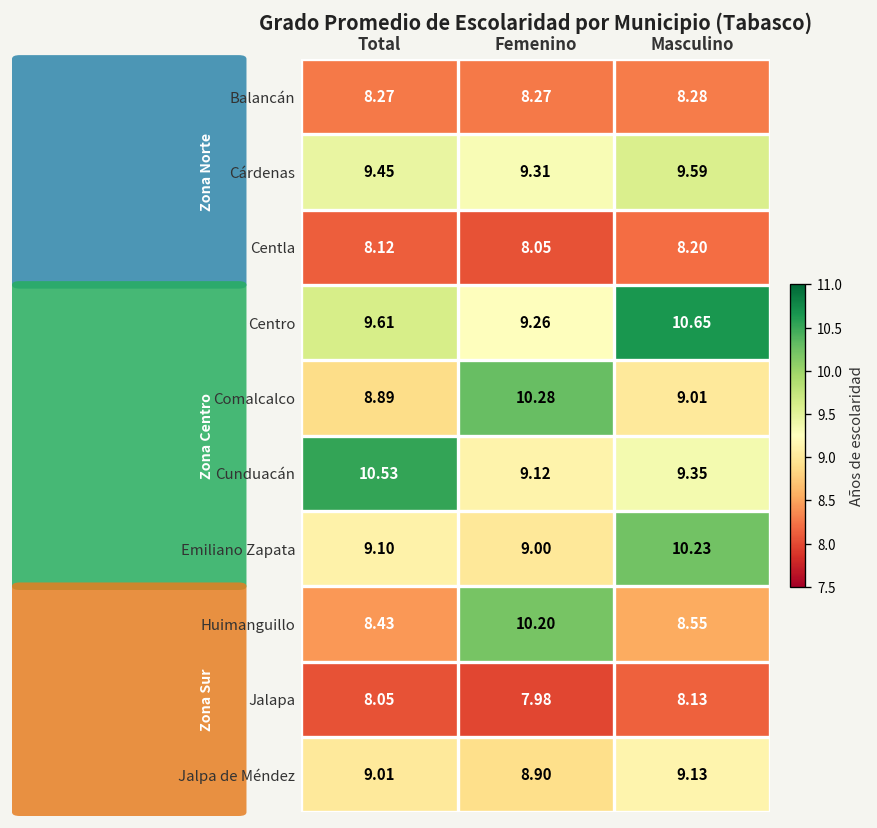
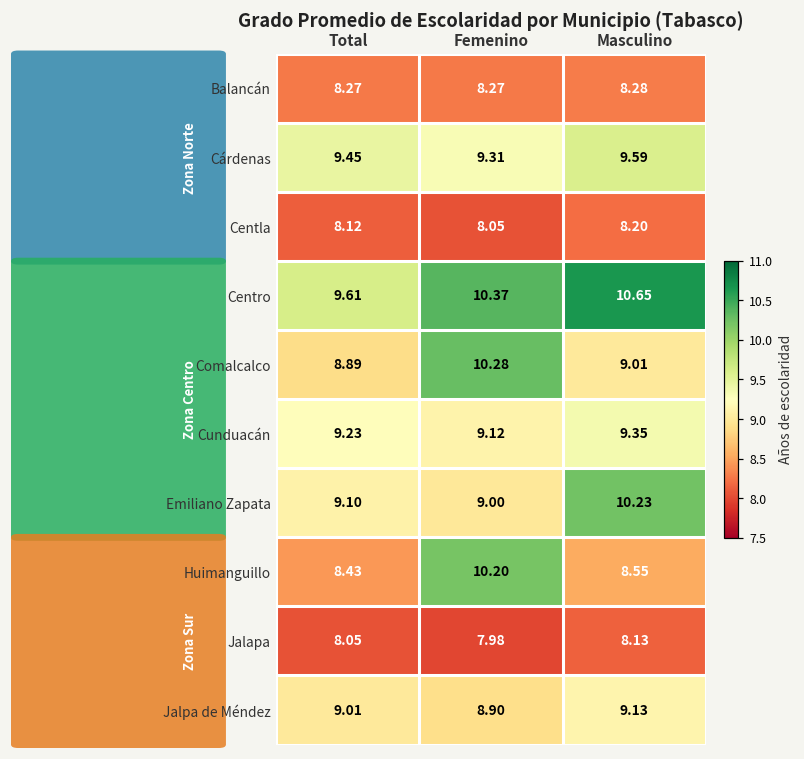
Centro, Femenino: 9.26 -> 10.37
Cunduacán, Total: 10.53 -> 9.23
